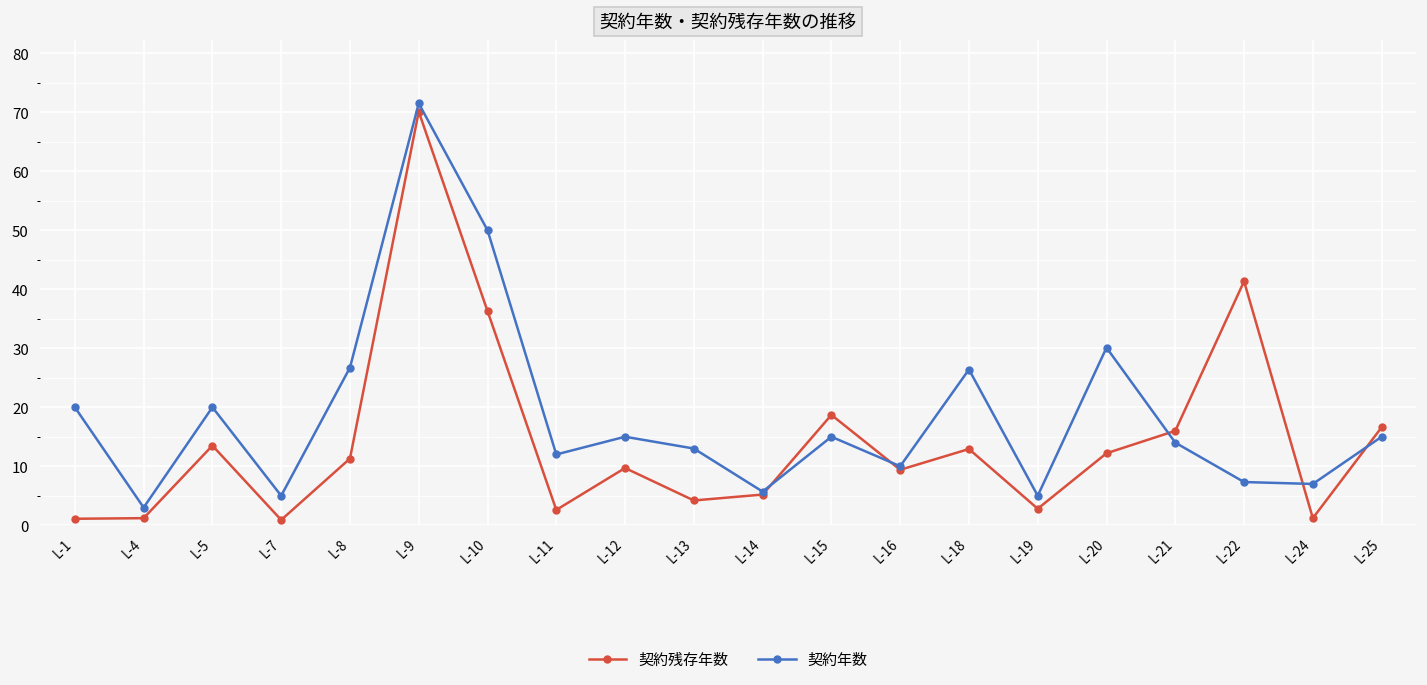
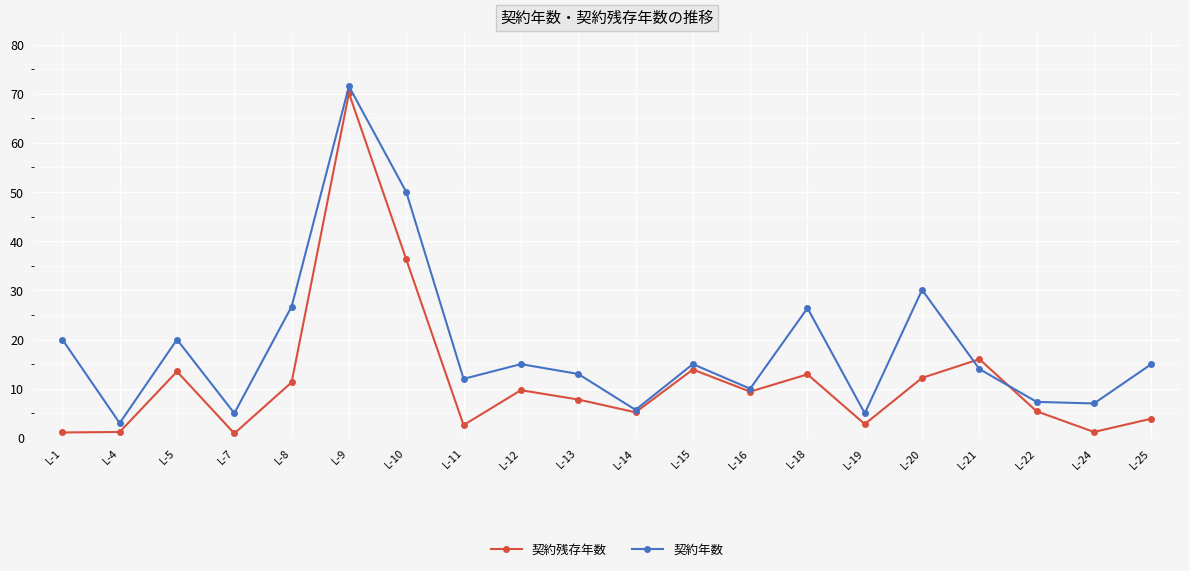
契約残存年数, L-13: 4 -> 8
契約残存年数, L-15: 19 -> 14
契約残存年数, L-22: 41 -> 5
契約残存年数, L-25: 17 -> 4
